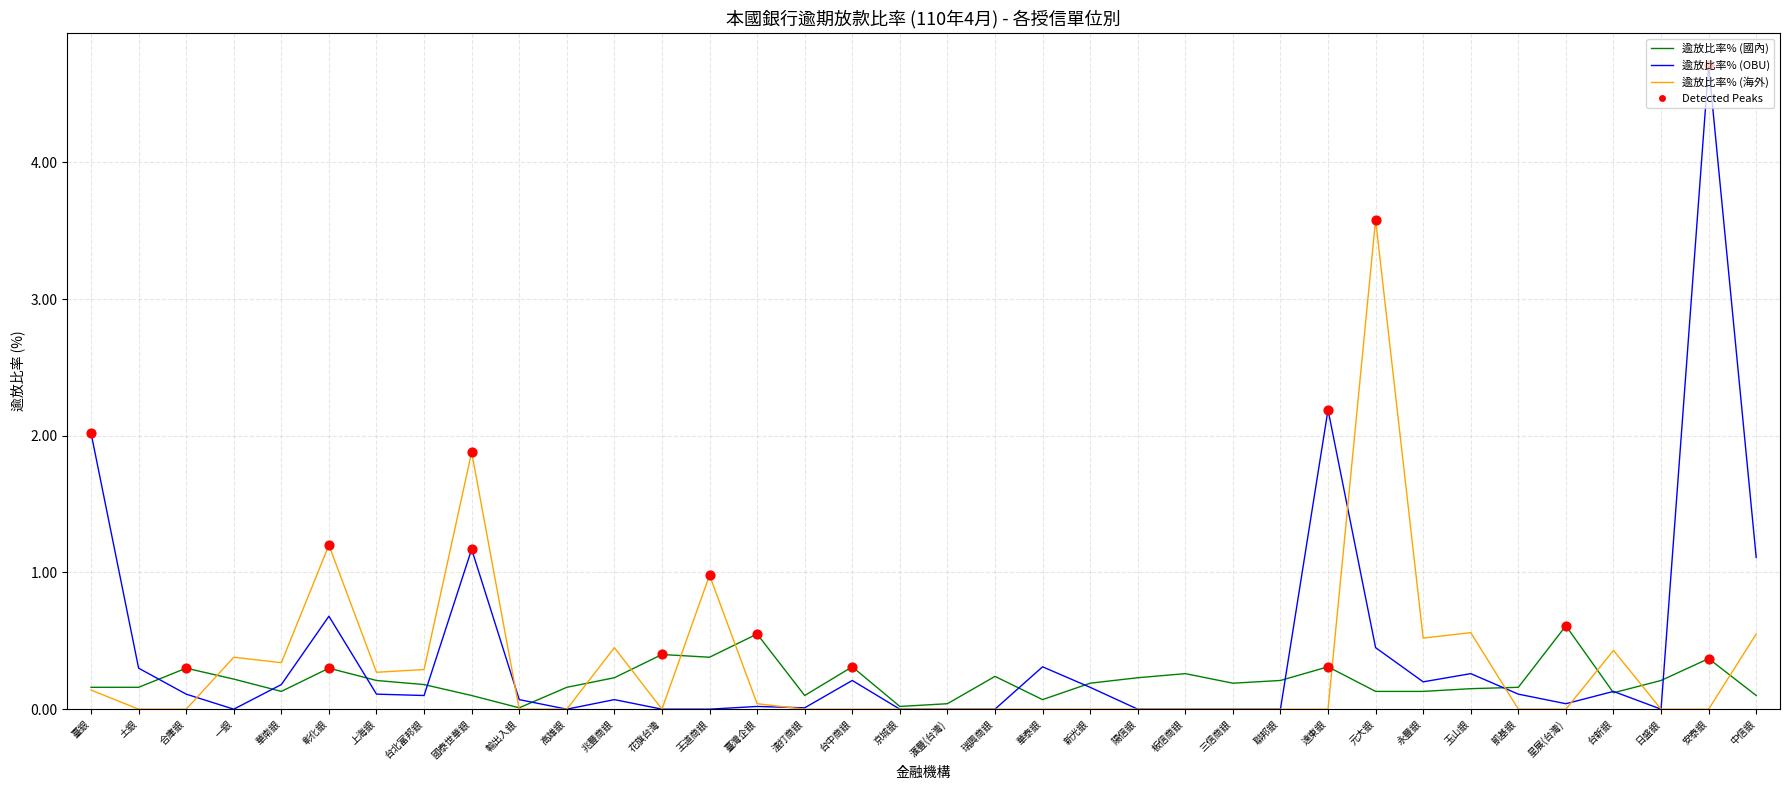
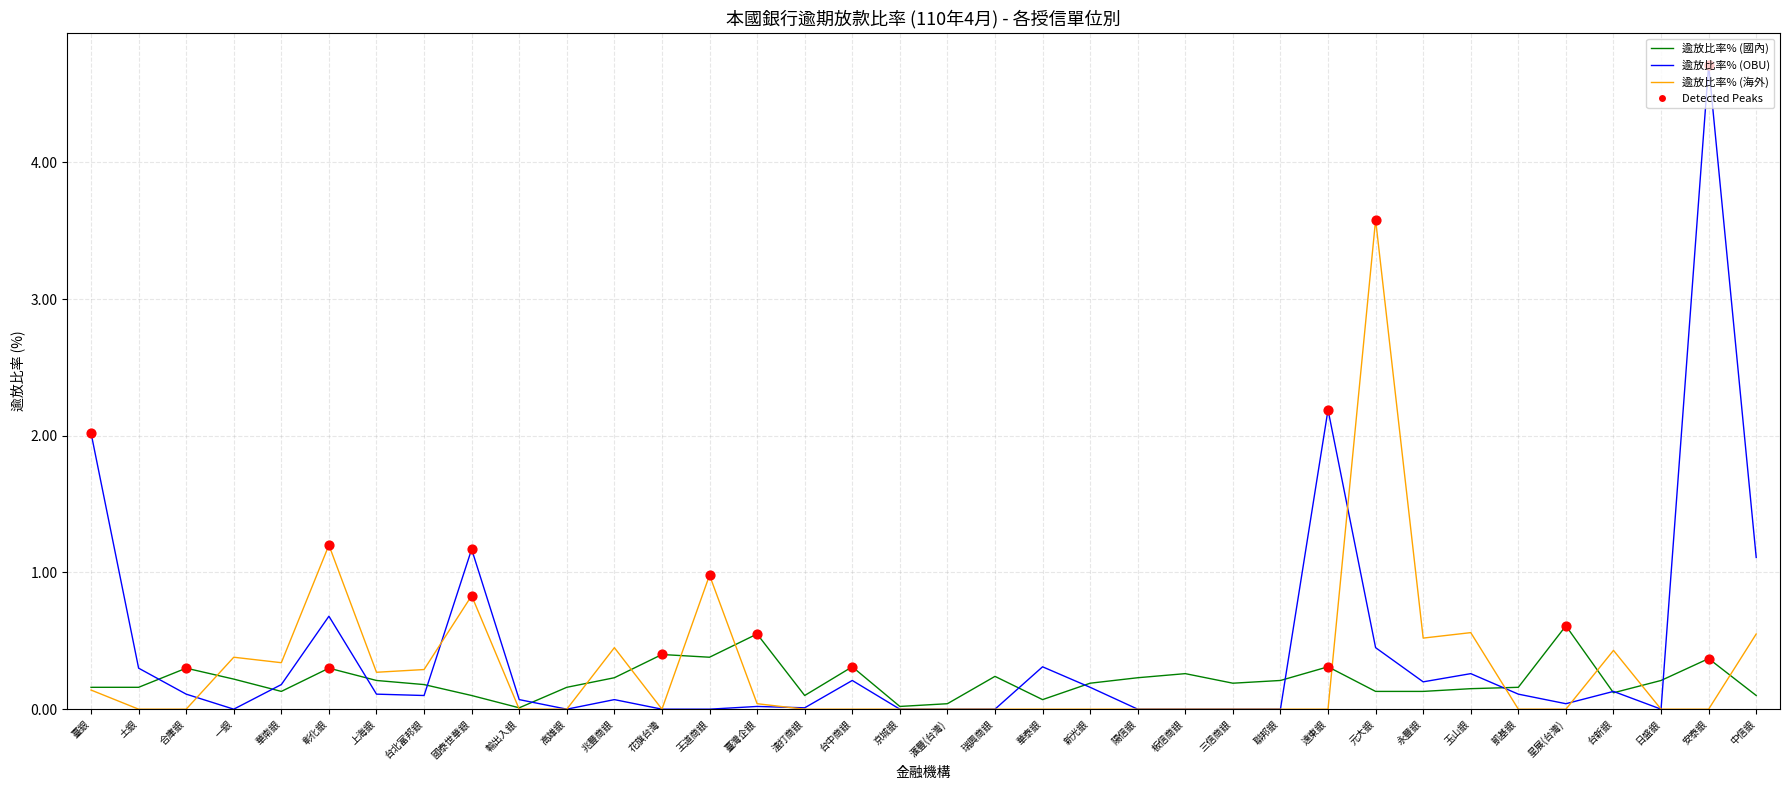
逾放比率% (海外), 國泰世華銀: 1.88 -> 0.83
